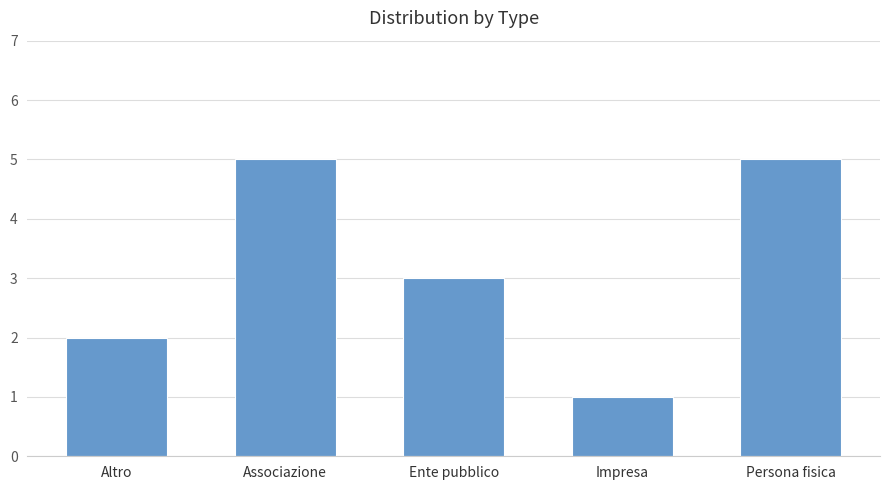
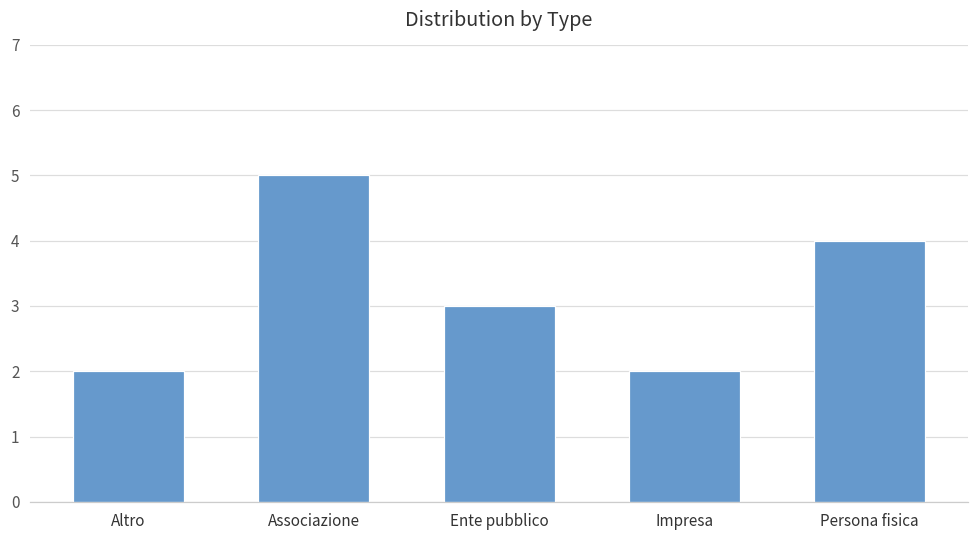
Impresa: 1 -> 2
Persona fisica: 5 -> 4
